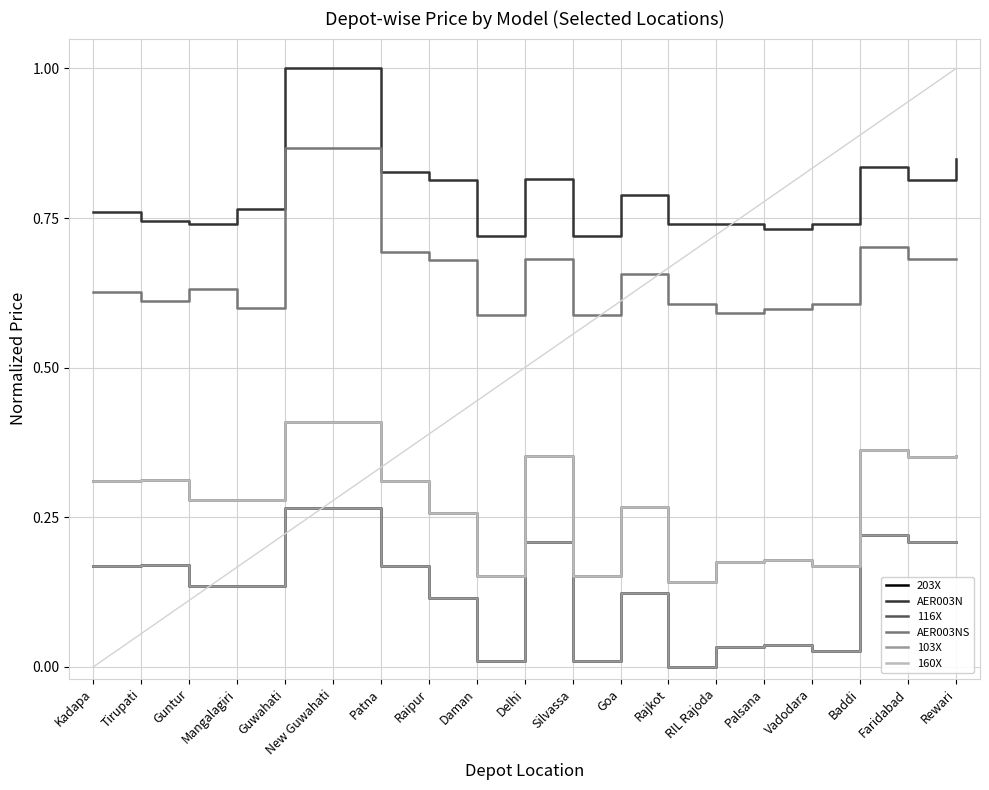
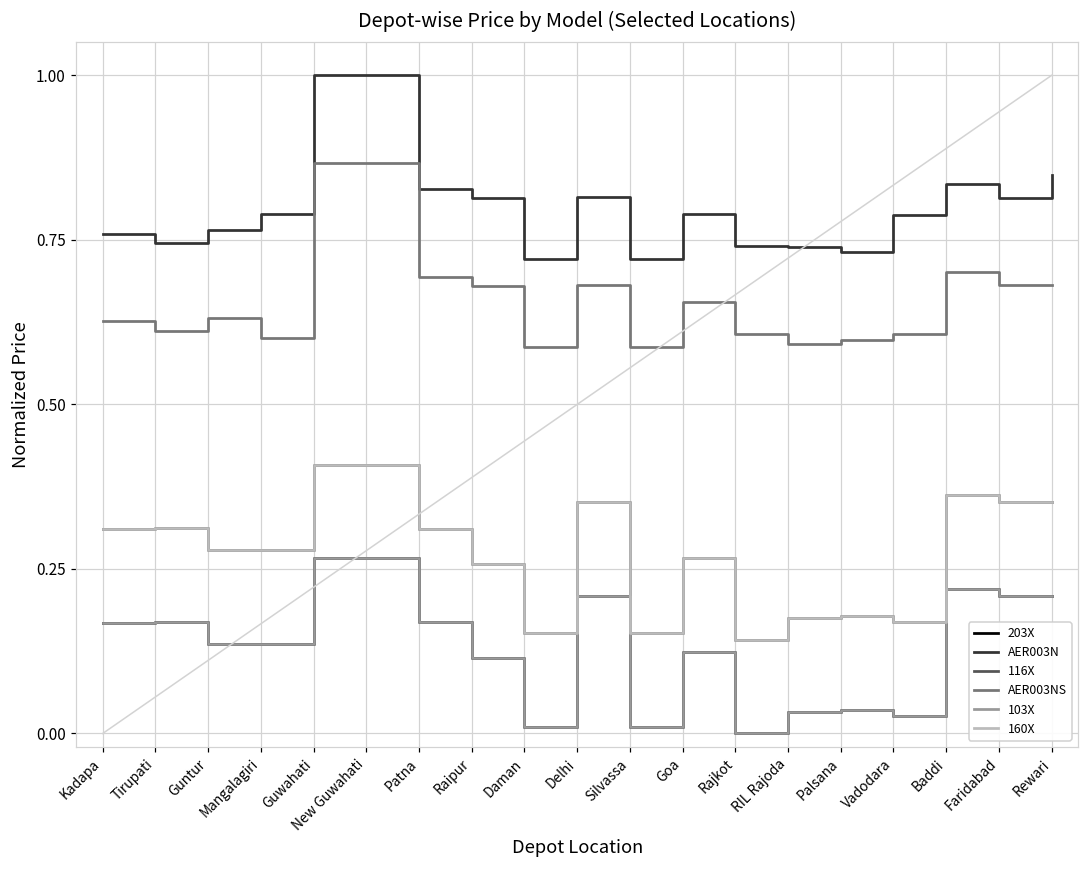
AER003N, Guntur: 0.74 -> 0.76
AER003N, Mangalagiri: 0.76 -> 0.79
AER003N, Vadodara: 0.74 -> 0.79
